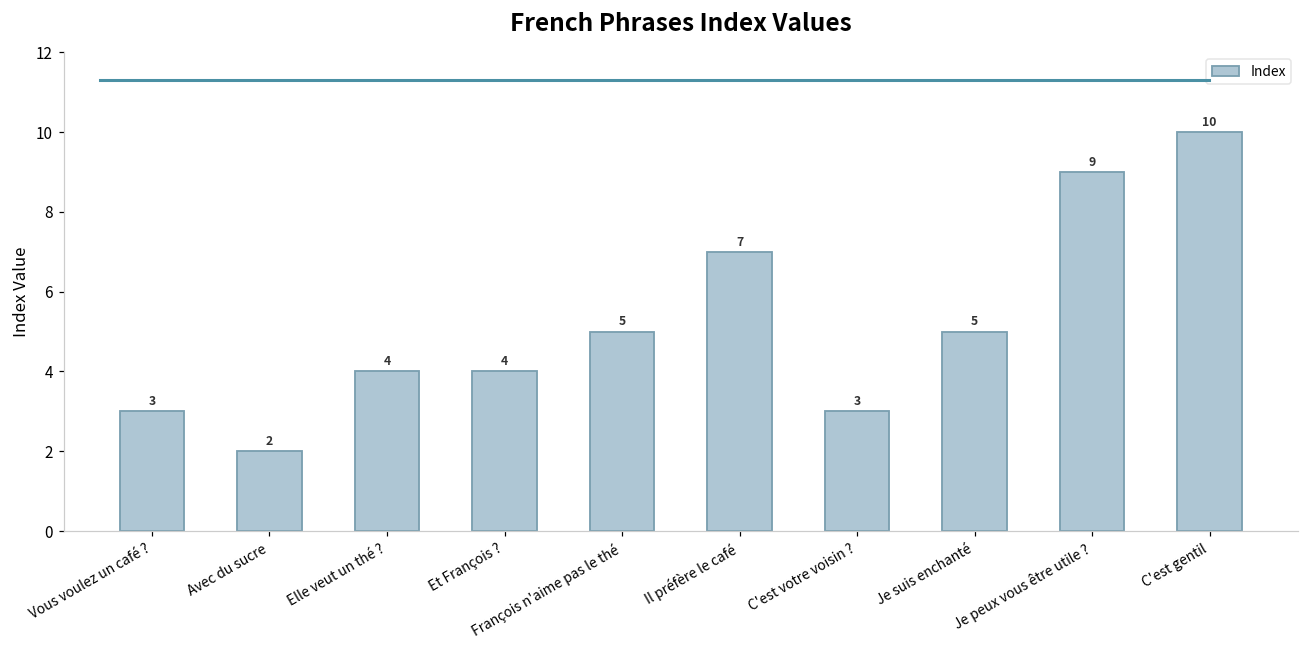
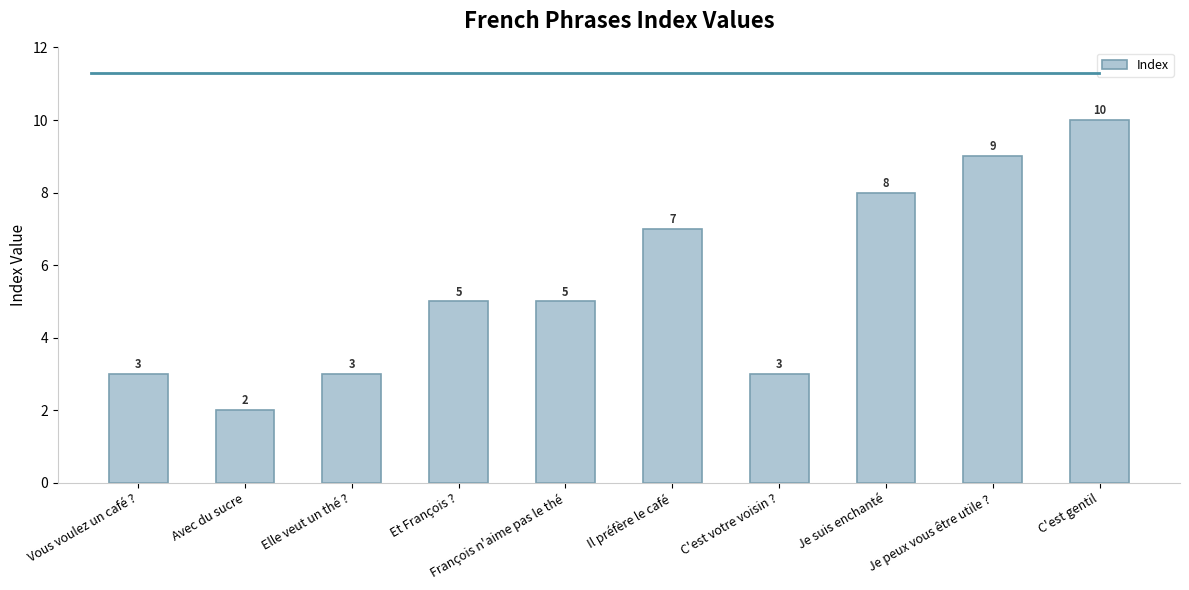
Elle veut un thé ?: 4 -> 3
Et François ?: 4 -> 5
Je suis enchanté: 5 -> 8
